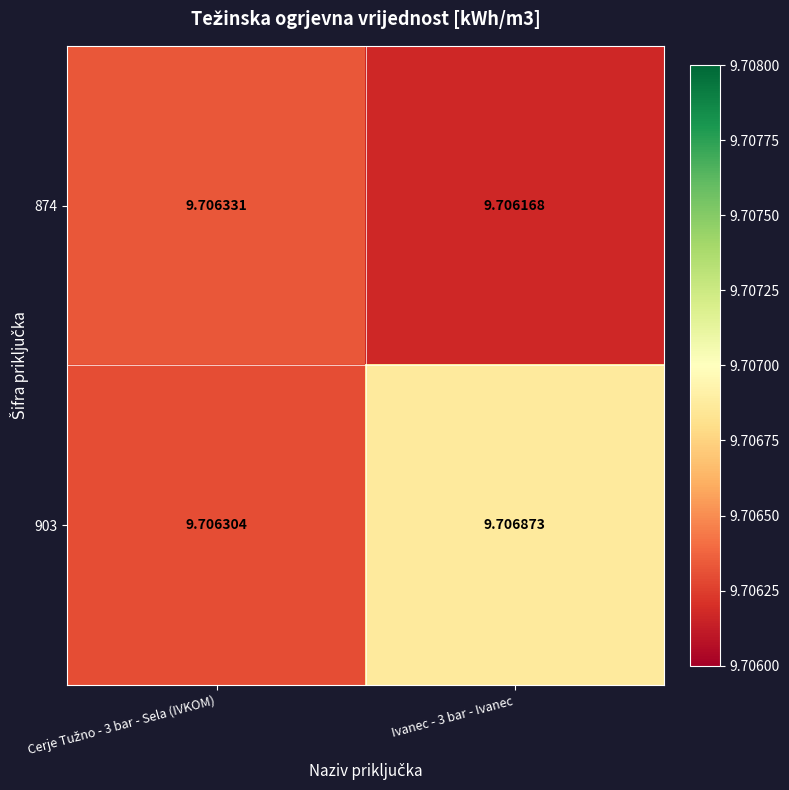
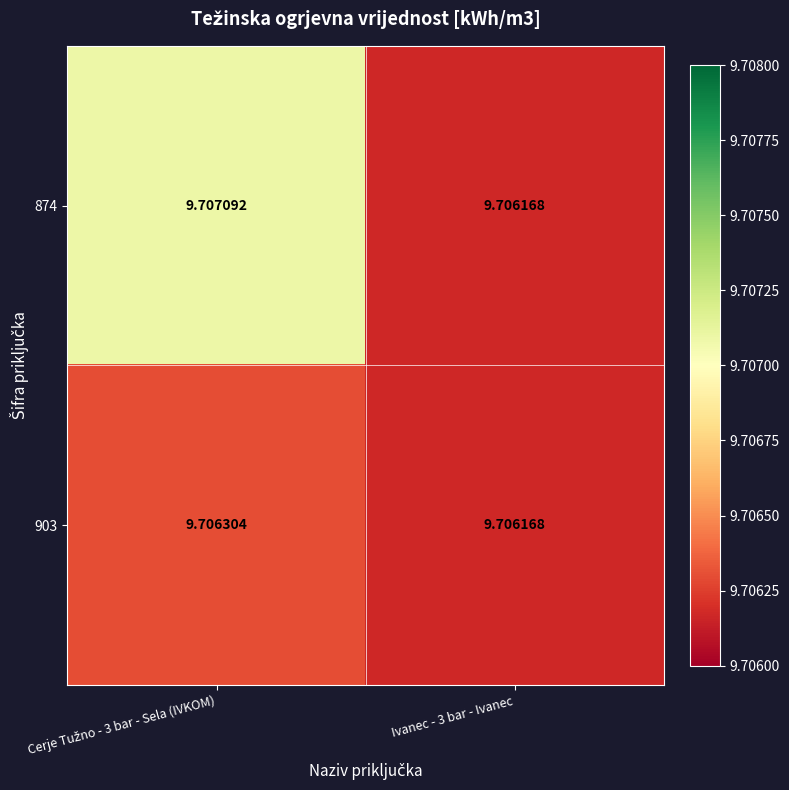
874, Cerje Tužno - 3 bar - Sela (IVKOM): 9.706331 -> 9.707092
903, Ivanec - 3 bar - Ivanec: 9.706873 -> 9.706168
